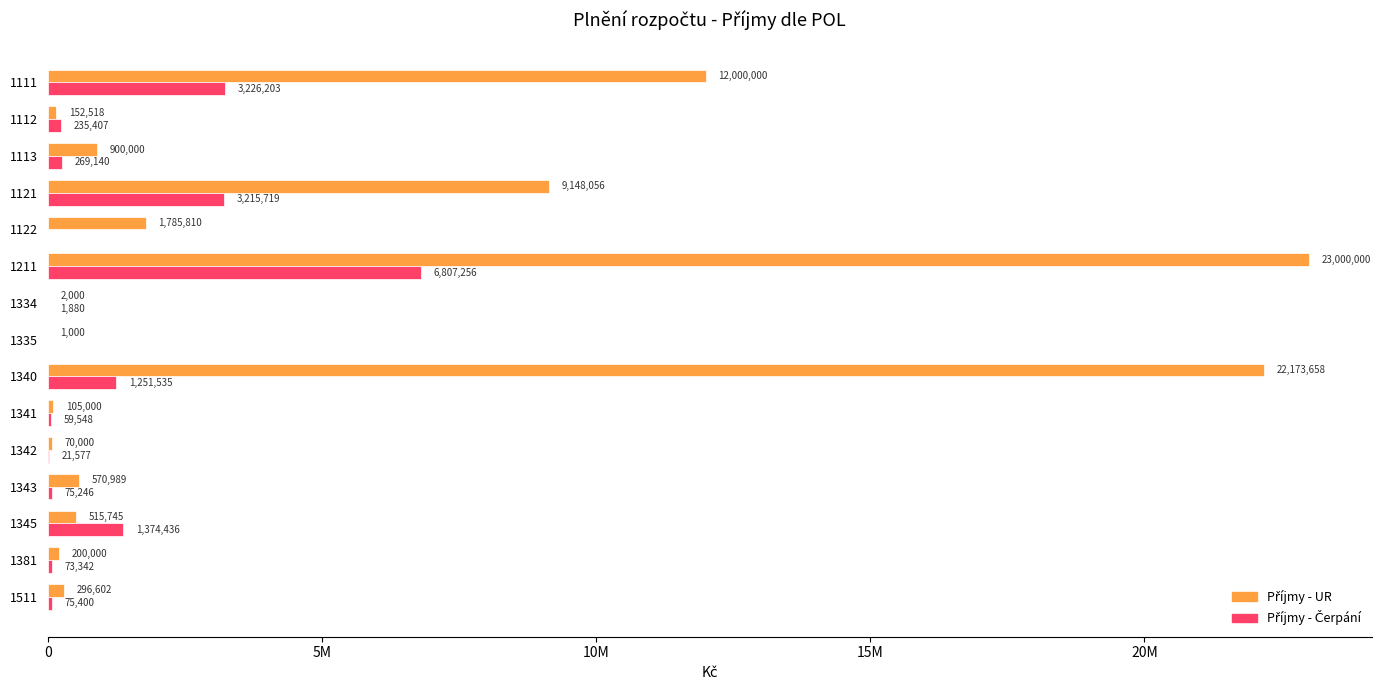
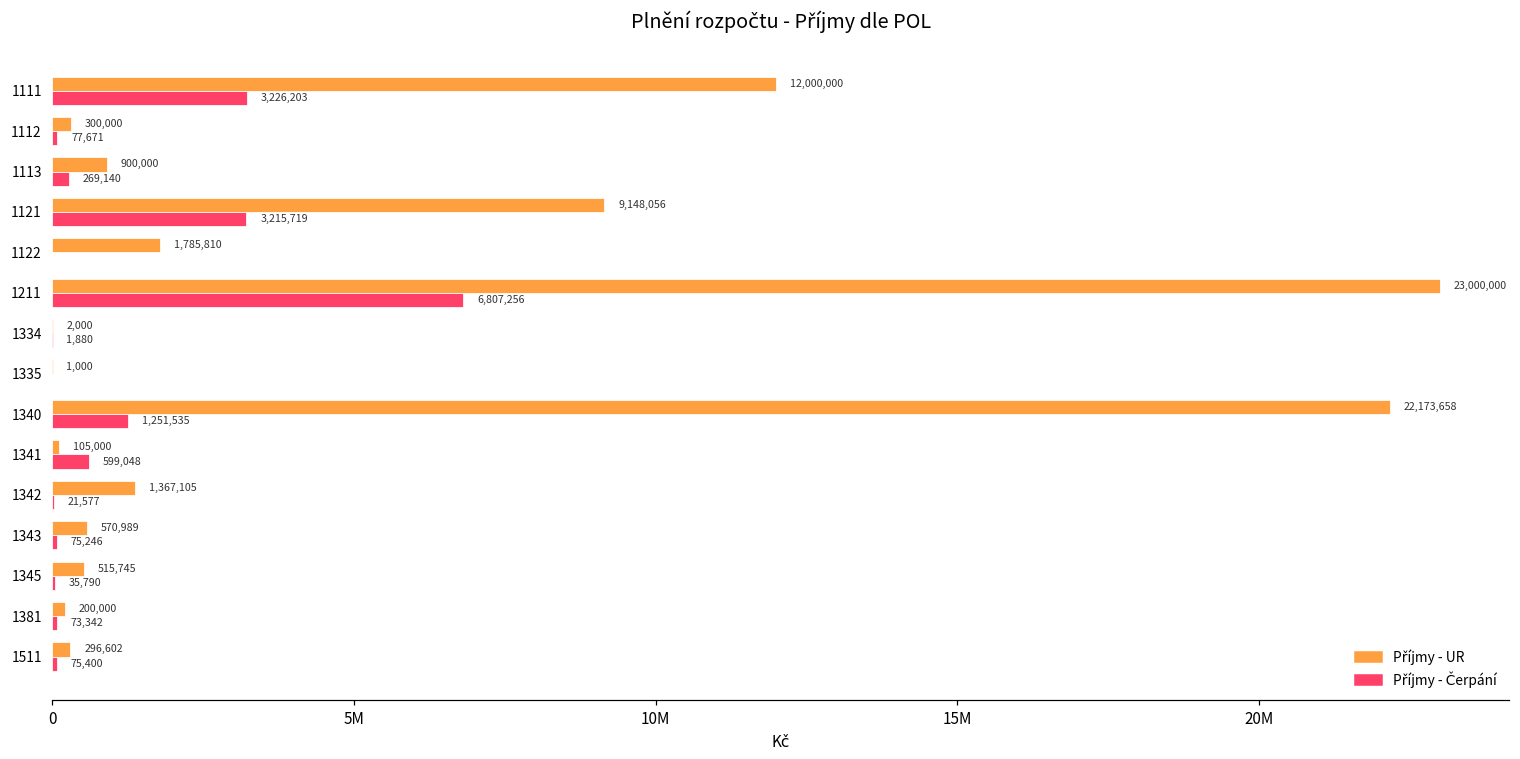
Příjmy - UR, 1112: 152,518 -> 300,000
Příjmy - Čerpání, 1112: 235,407 -> 77,671
Příjmy - Čerpání, 1341: 59,548 -> 599,048
Příjmy - UR, 1342: 70,000 -> 1,367,105
Příjmy - Čerpání, 1345: 1,374,436 -> 35,790
